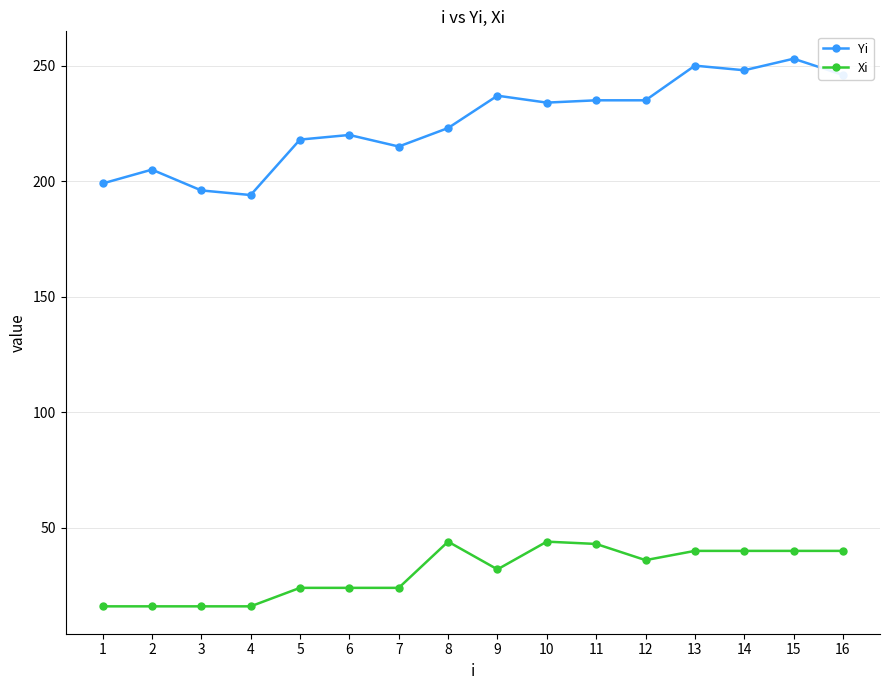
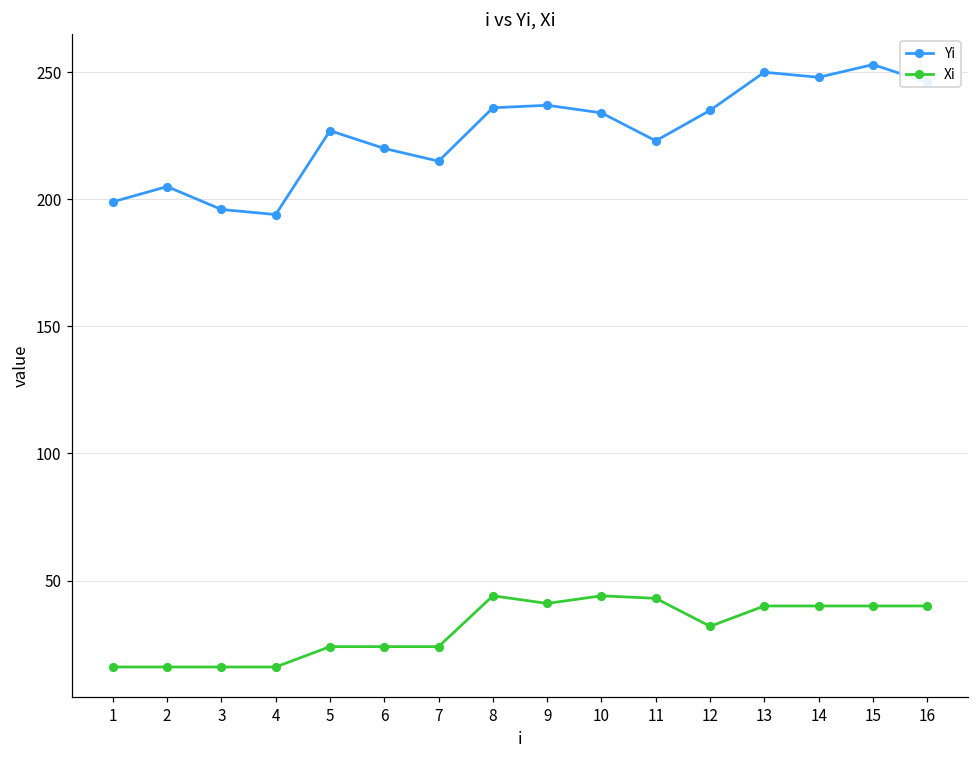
Yi, 5: 218 -> 227
Yi, 8: 223 -> 236
Xi, 9: 32 -> 41
Yi, 11: 235 -> 223
Xi, 12: 36 -> 32
